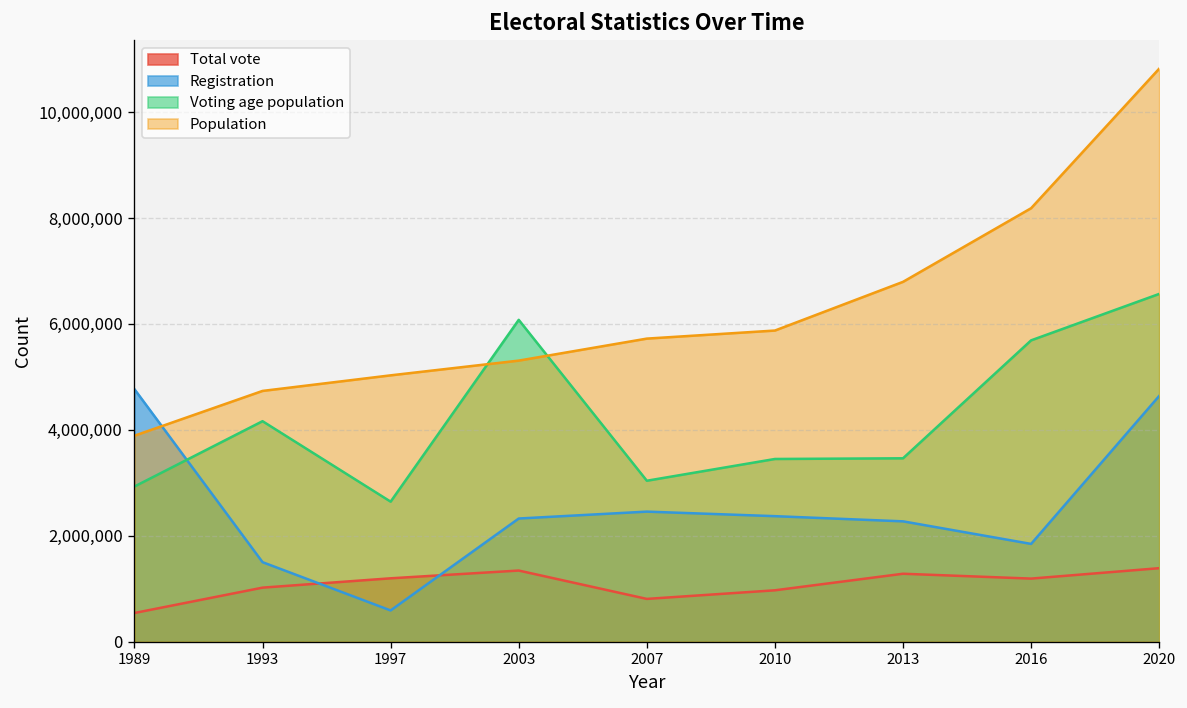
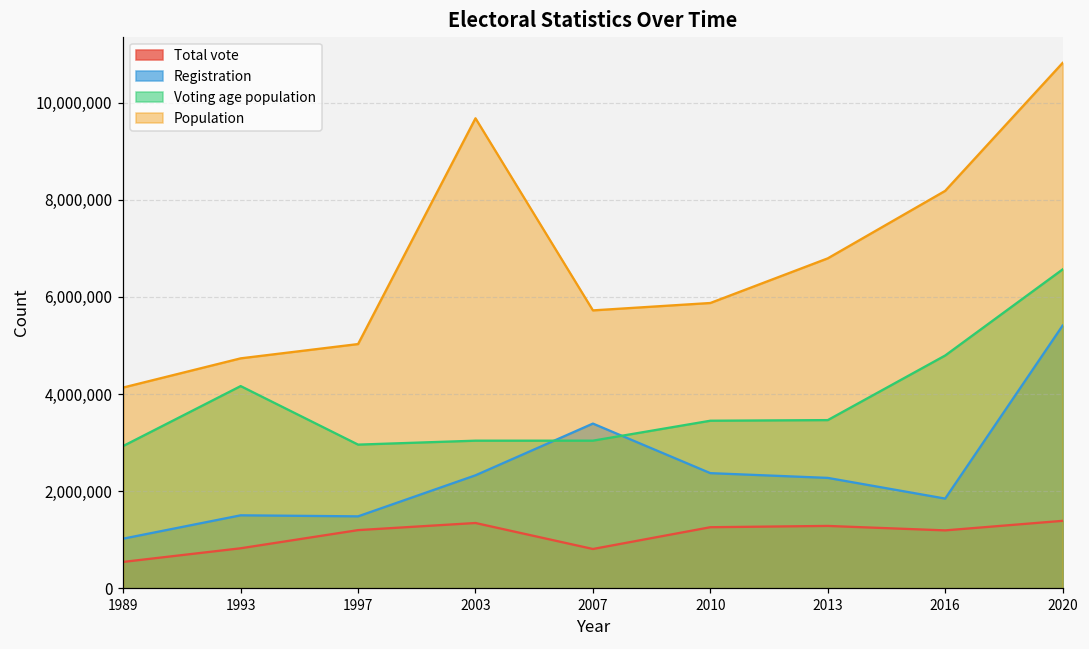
Registration, 1989: 4,800,000 -> 1,000,000
Population, 1989: 3,900,000 -> 4,100,000
Total vote, 1993: 1,000,000 -> 800,000
Registration, 1997: 600,000 -> 1,500,000
Voting age population, 1997: 2,600,000 -> 3,000,000
Voting age population, 2003: 6,100,000 -> 3,000,000
Population, 2003: 5,300,000 -> 9,700,000
Registration, 2007: 2,500,000 -> 3,400,000
Total vote, 2010: 1,000,000 -> 1,300,000
Voting age population, 2016: 5,700,000 -> 4,800,000
Registration, 2020: 4,600,000 -> 5,400,000
